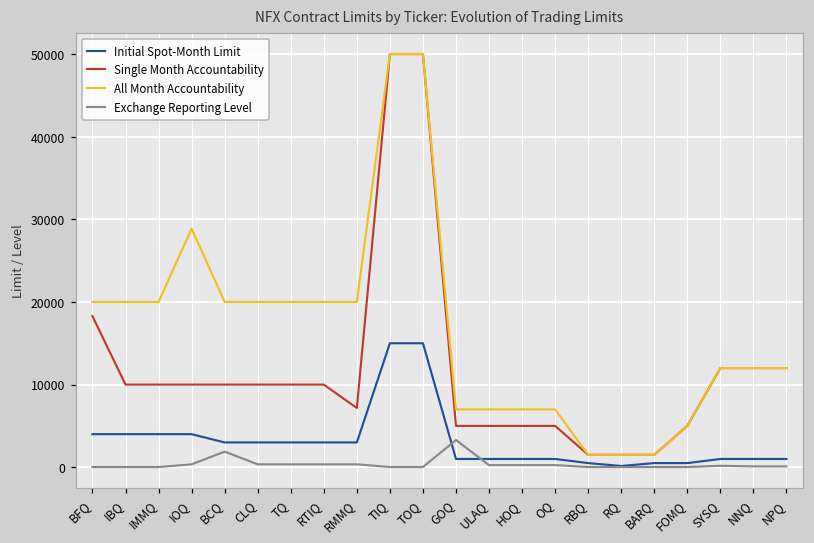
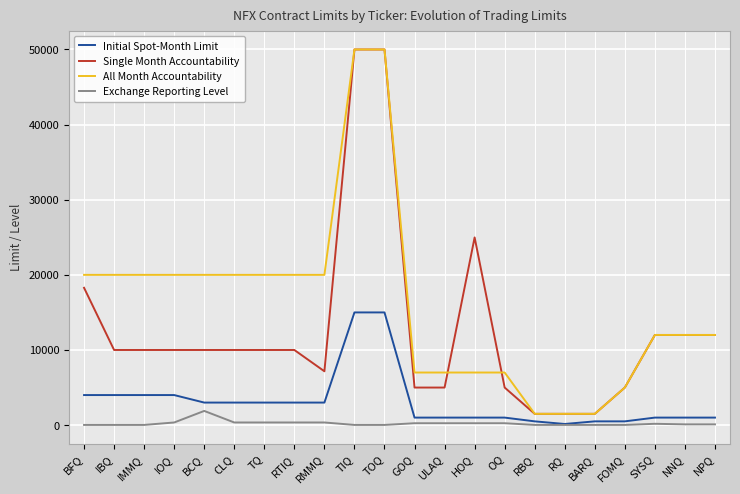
All Month Accountability, IOQ: 29000 -> 20000
Exchange Reporting Level, GOQ: 3000 -> 0
Single Month Accountability, HOQ: 5000 -> 25000
